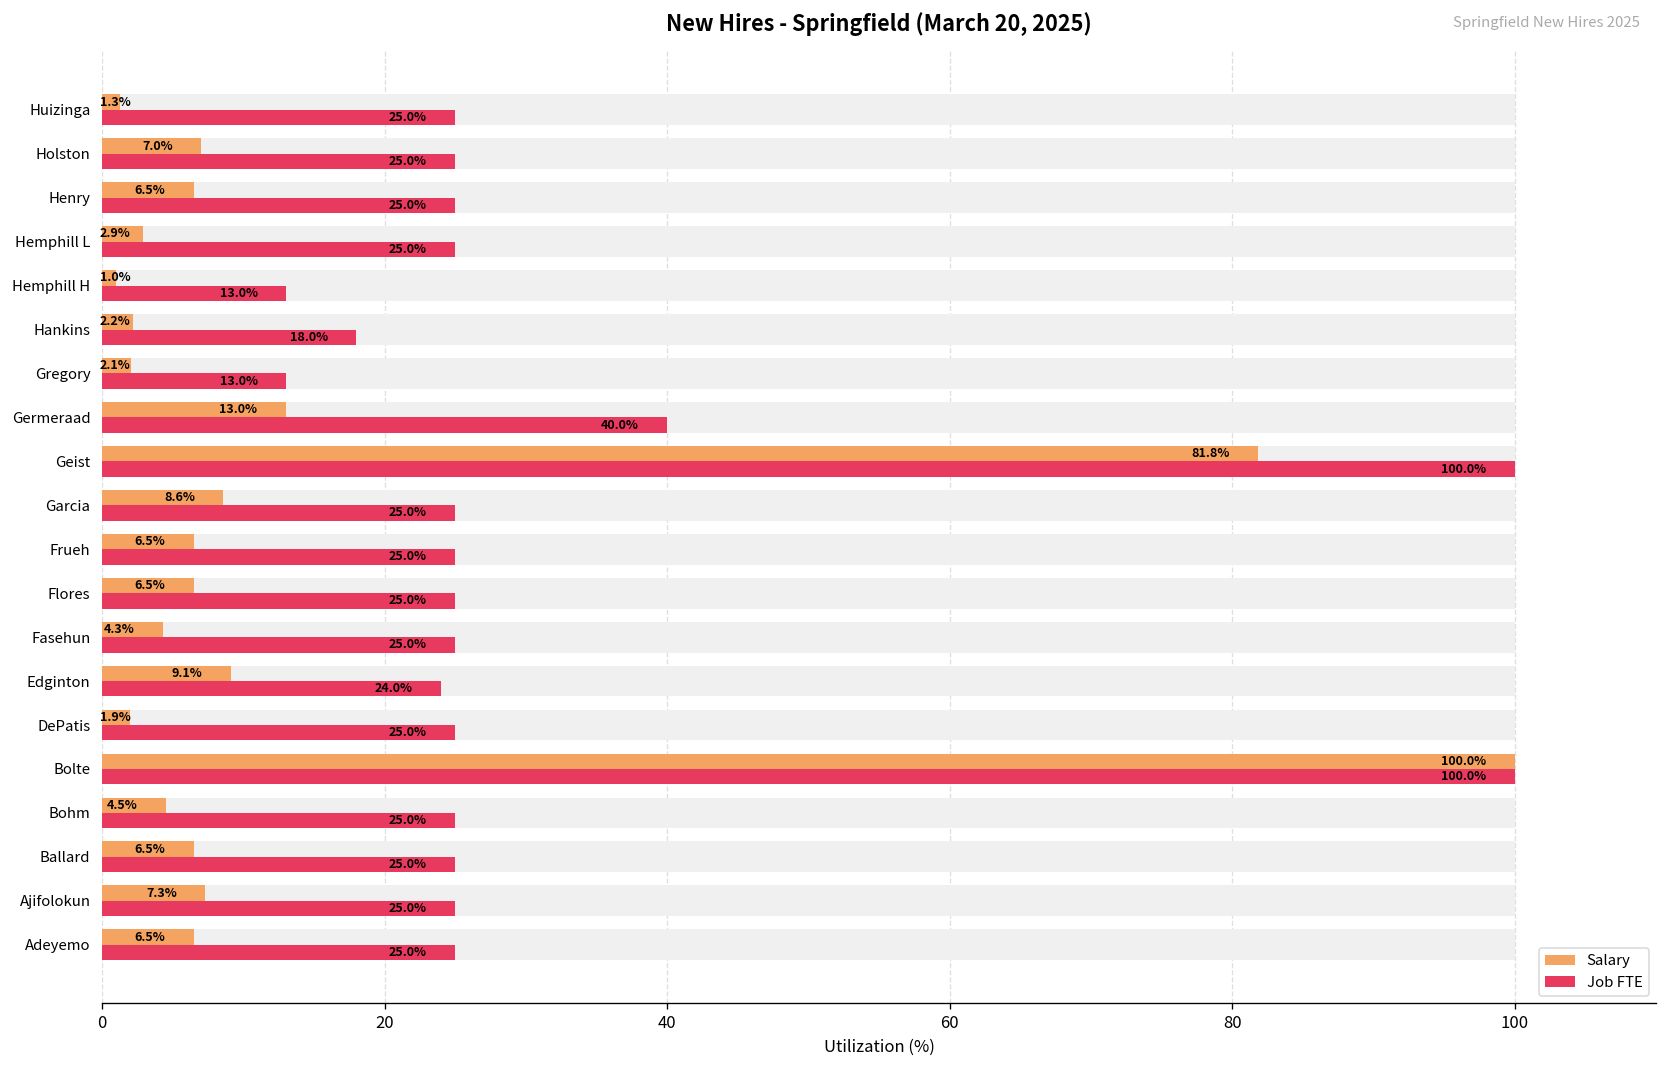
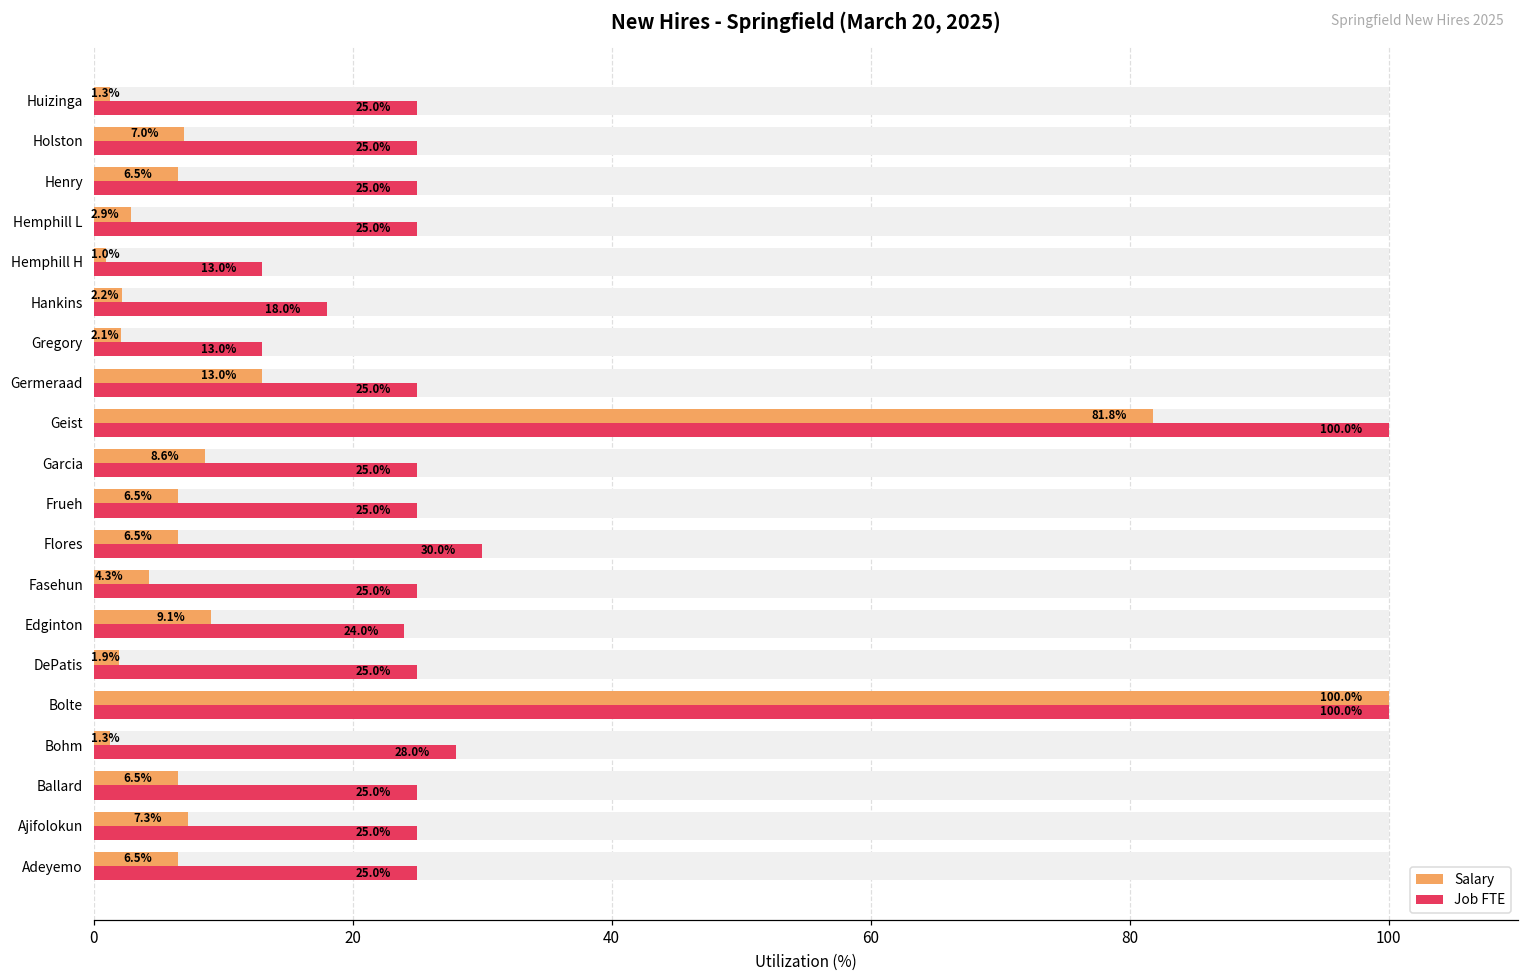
Job FTE, Germeraad: 40.0% -> 25.0%
Job FTE, Flores: 25.0% -> 30.0%
Salary, Bohm: 4.5% -> 1.3%
Job FTE, Bohm: 25.0% -> 28.0%
